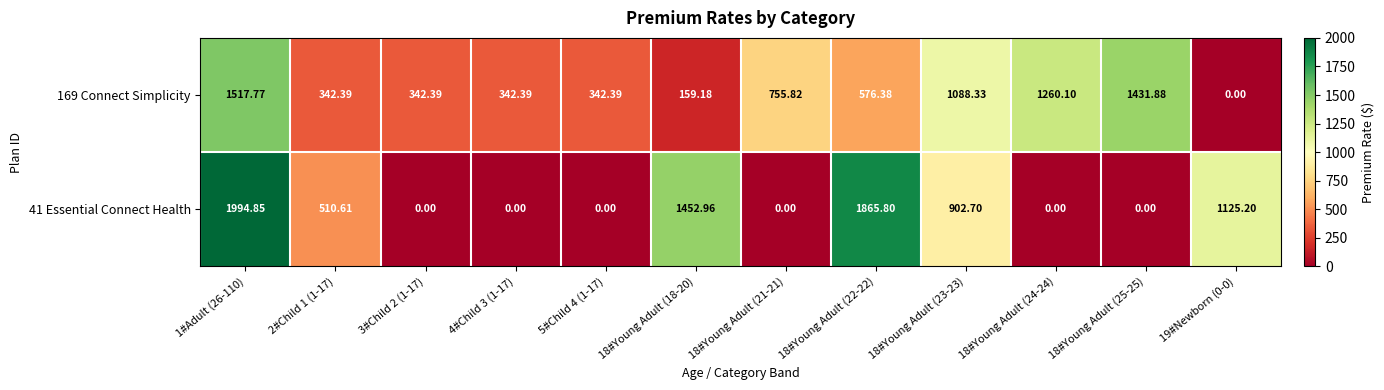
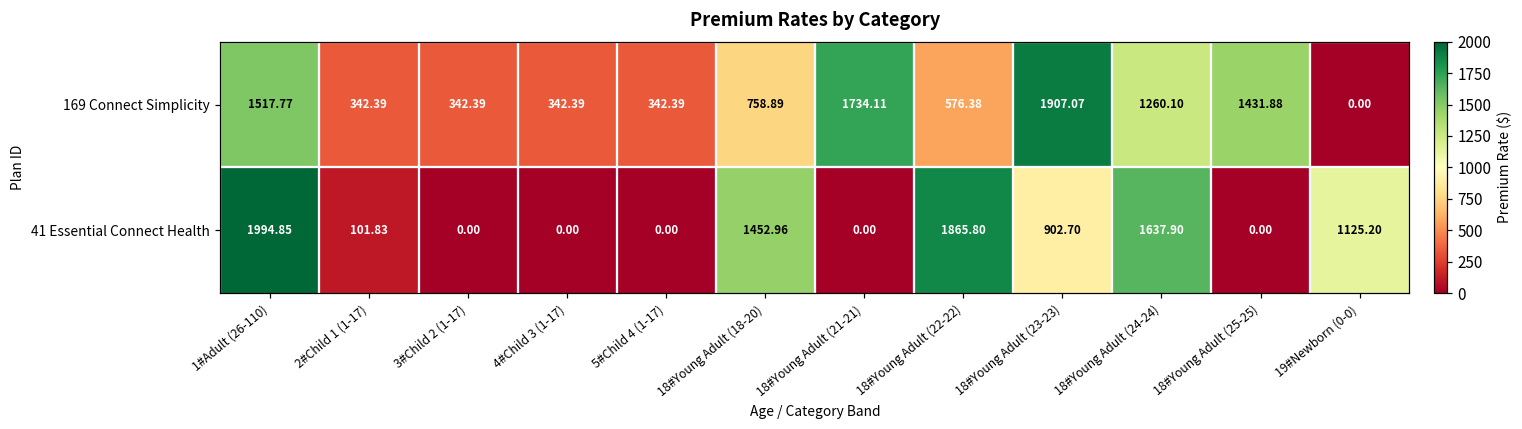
169 Connect Simplicity, 18#Young Adult (18-20): 159.18 -> 758.89
169 Connect Simplicity, 18#Young Adult (21-21): 755.82 -> 1734.11
169 Connect Simplicity, 18#Young Adult (23-23): 1088.33 -> 1907.07
41 Essential Connect Health, 2#Child 1 (1-17): 510.61 -> 101.83
41 Essential Connect Health, 18#Young Adult (24-24): 0.00 -> 1637.90
